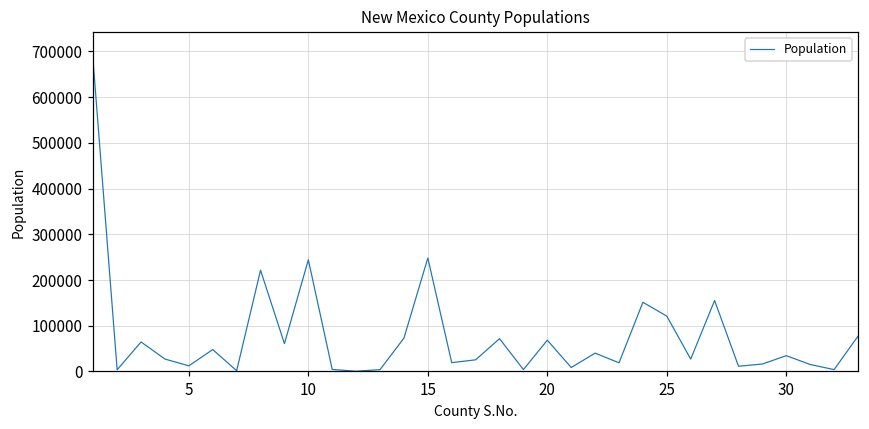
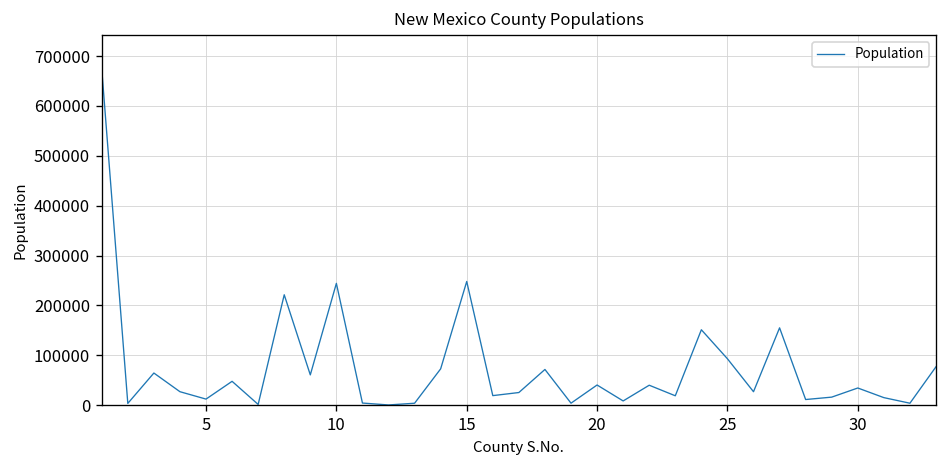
20: 70000 -> 40000
25: 120000 -> 90000
